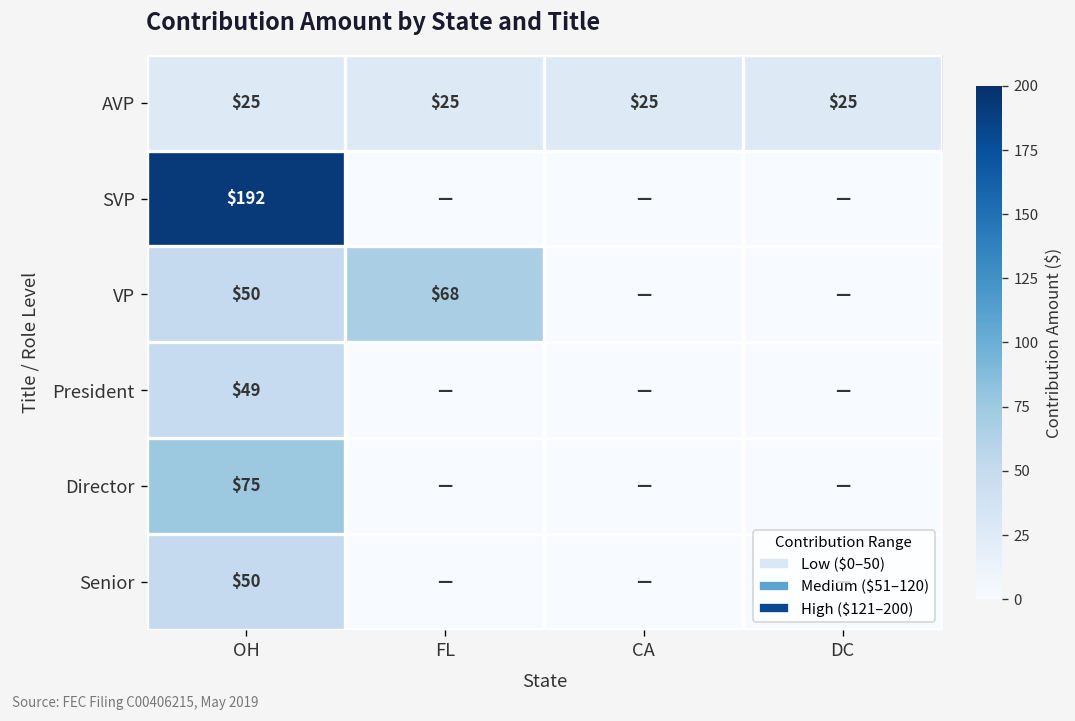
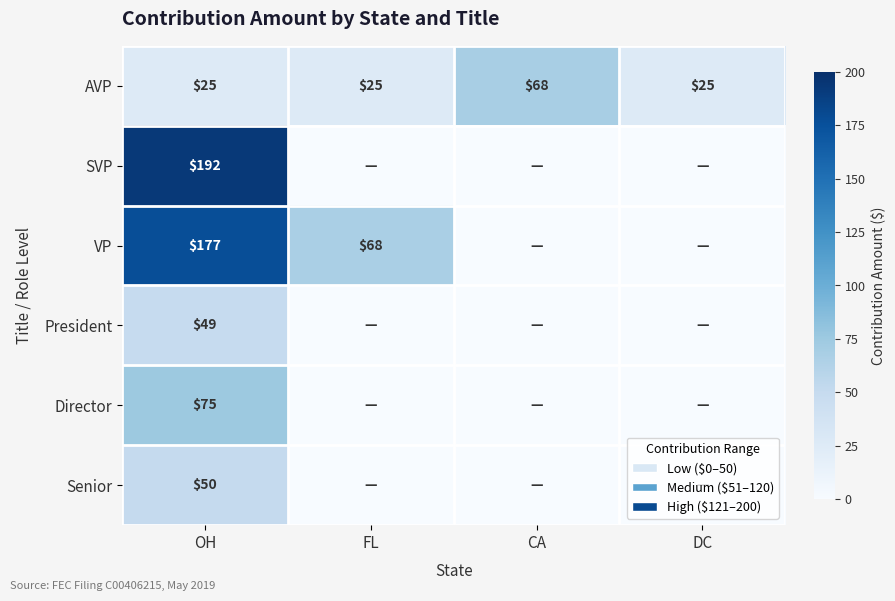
AVP, CA: $25 -> $68
VP, OH: $50 -> $177
